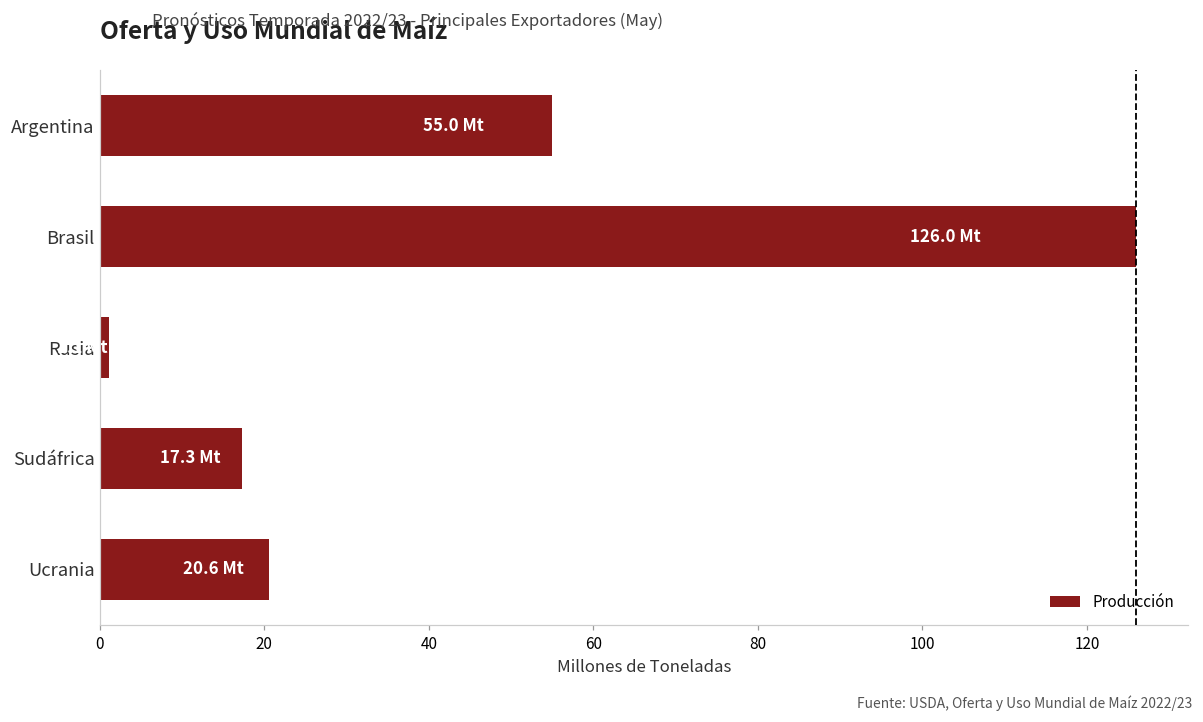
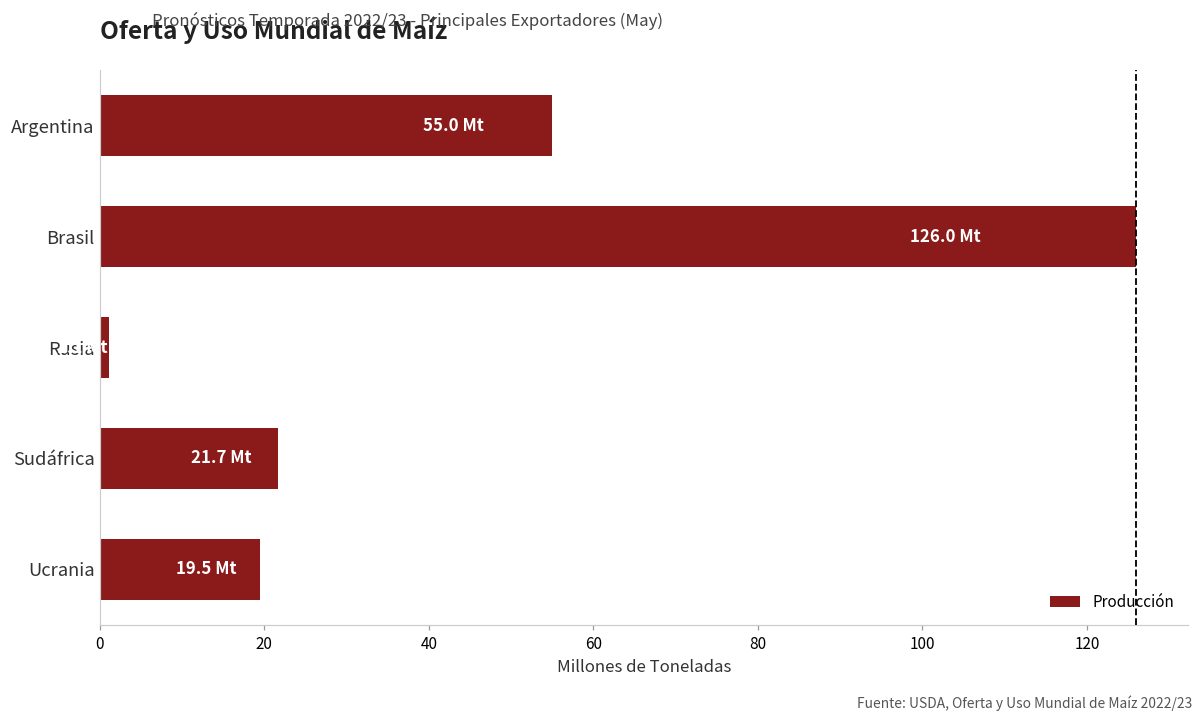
Sudáfrica: 17.3 -> 21.7
Ucrania: 20.6 -> 19.5
